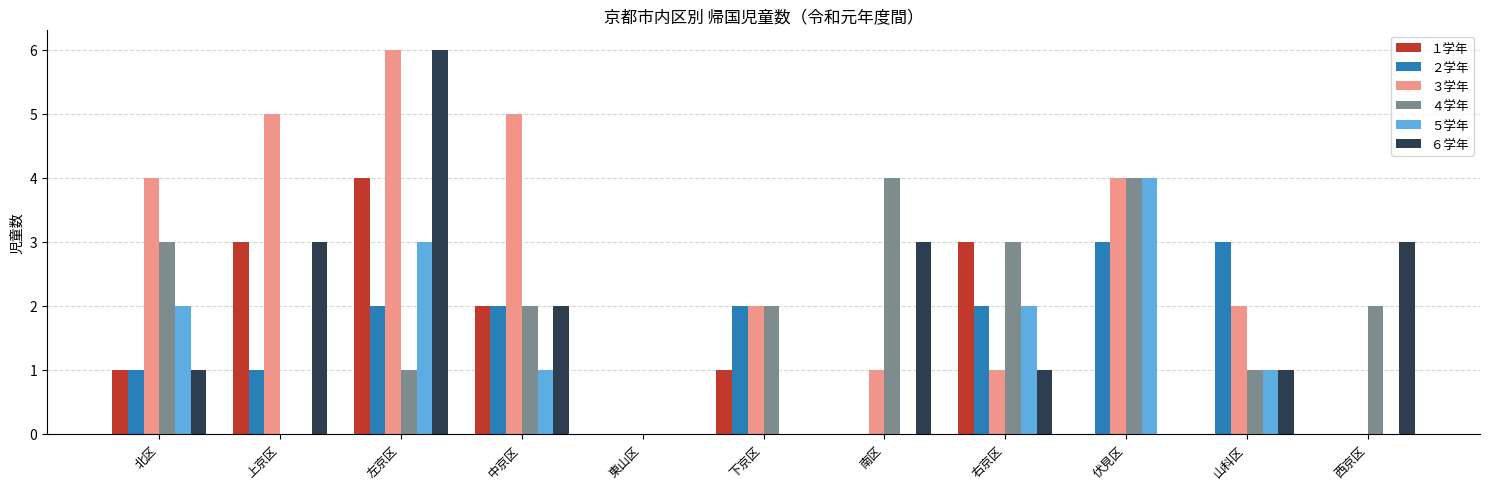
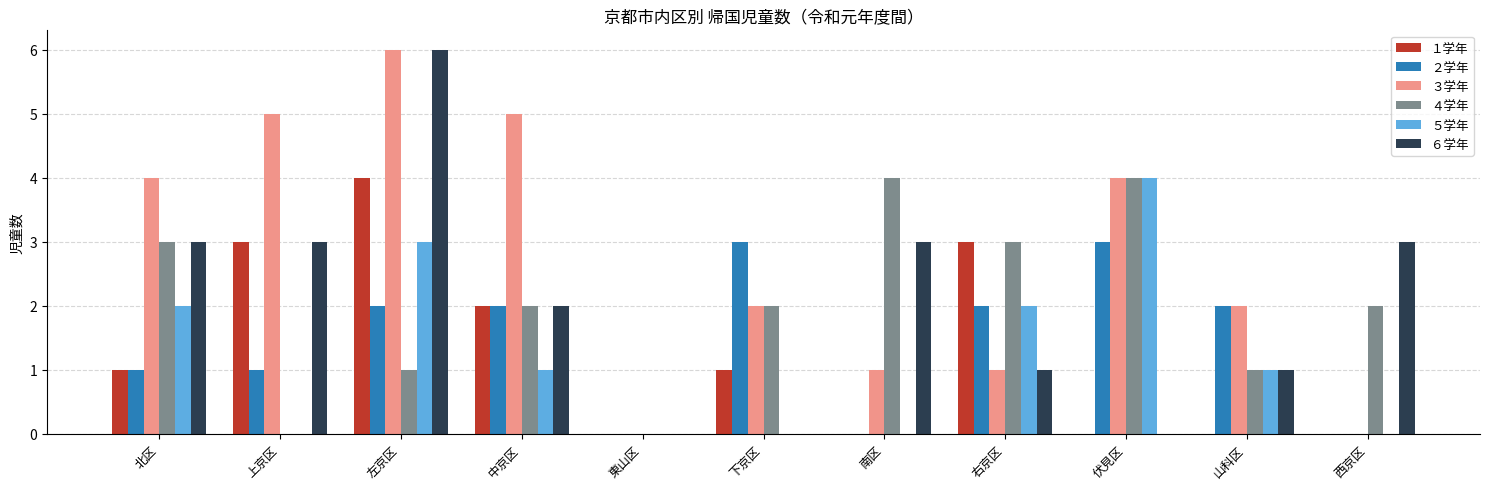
６学年, 北区: 1 -> 3
２学年, 下京区: 2 -> 3
２学年, 山科区: 3 -> 2
